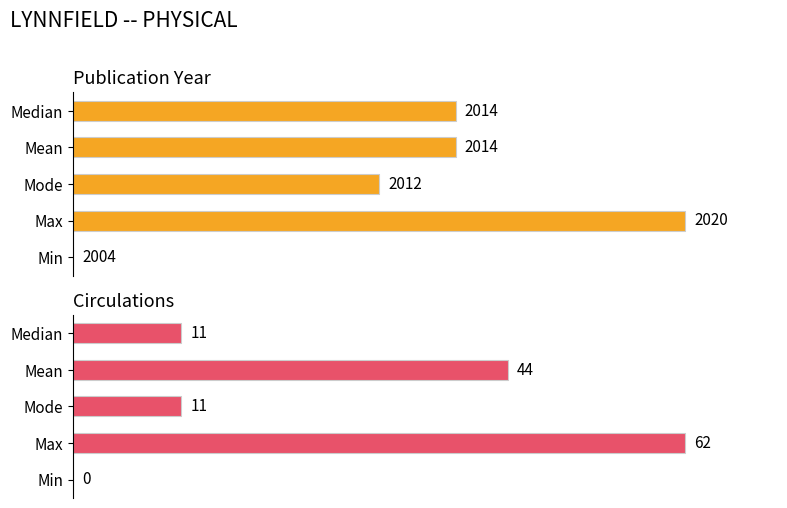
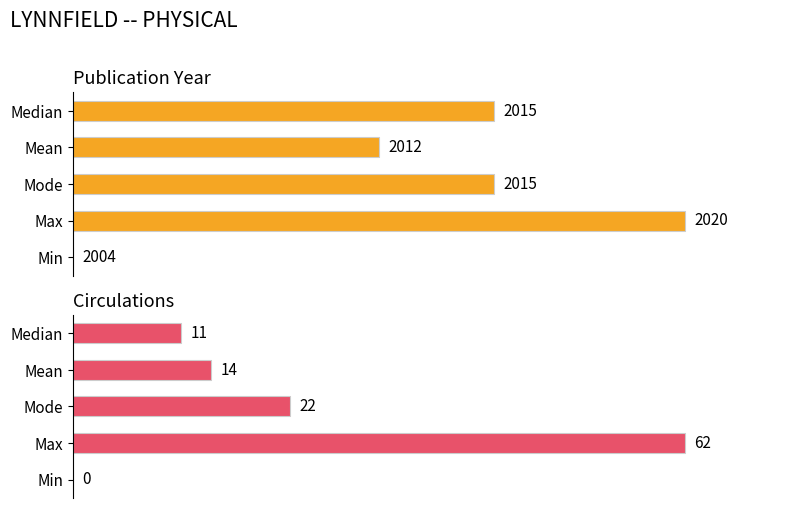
Publication Year, Median: 2014 -> 2015
Publication Year, Mean: 2014 -> 2012
Publication Year, Mode: 2012 -> 2015
Circulations, Mean: 44 -> 14
Circulations, Mode: 11 -> 22
